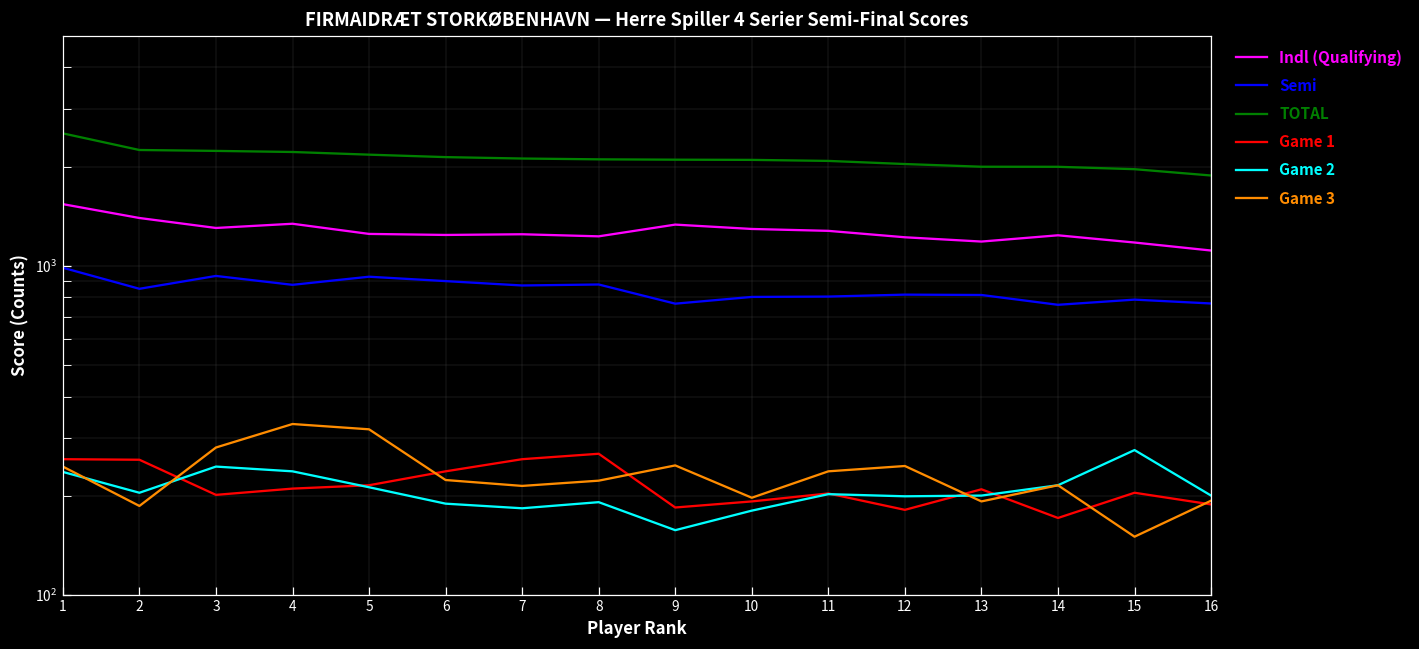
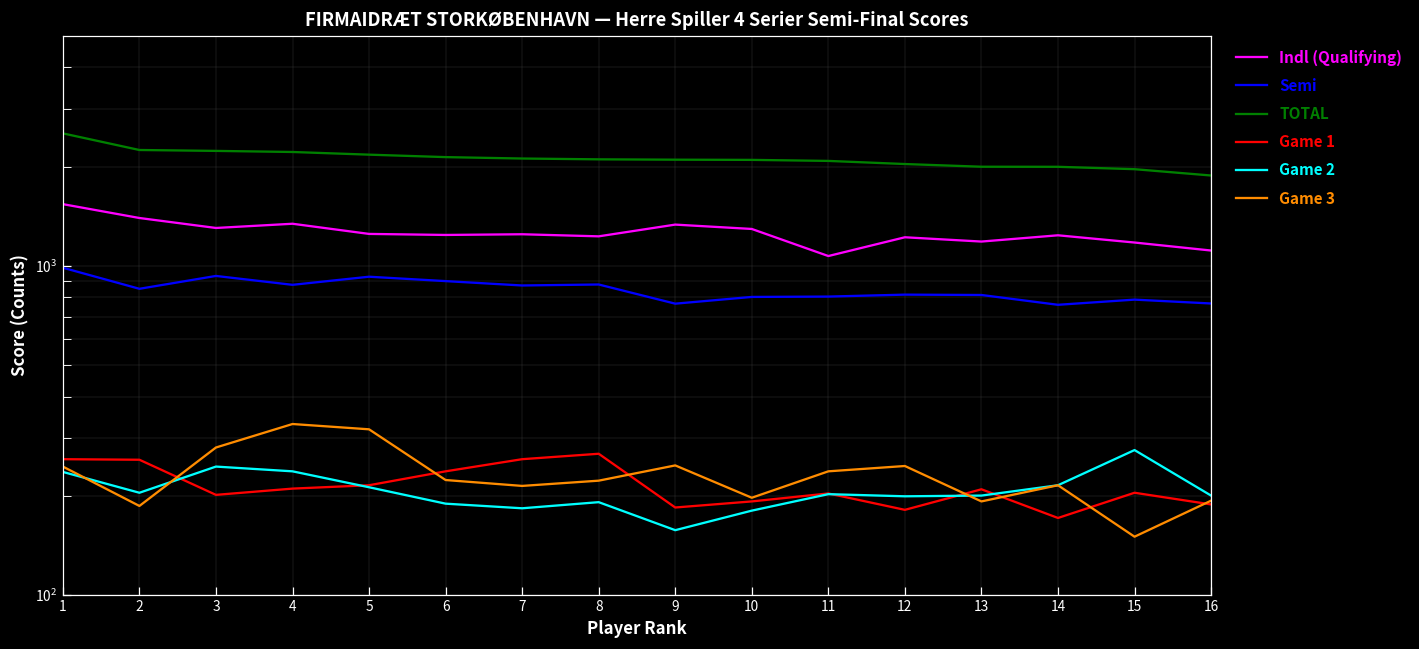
Indl (Qualifying), 11: 1280 -> 1070
